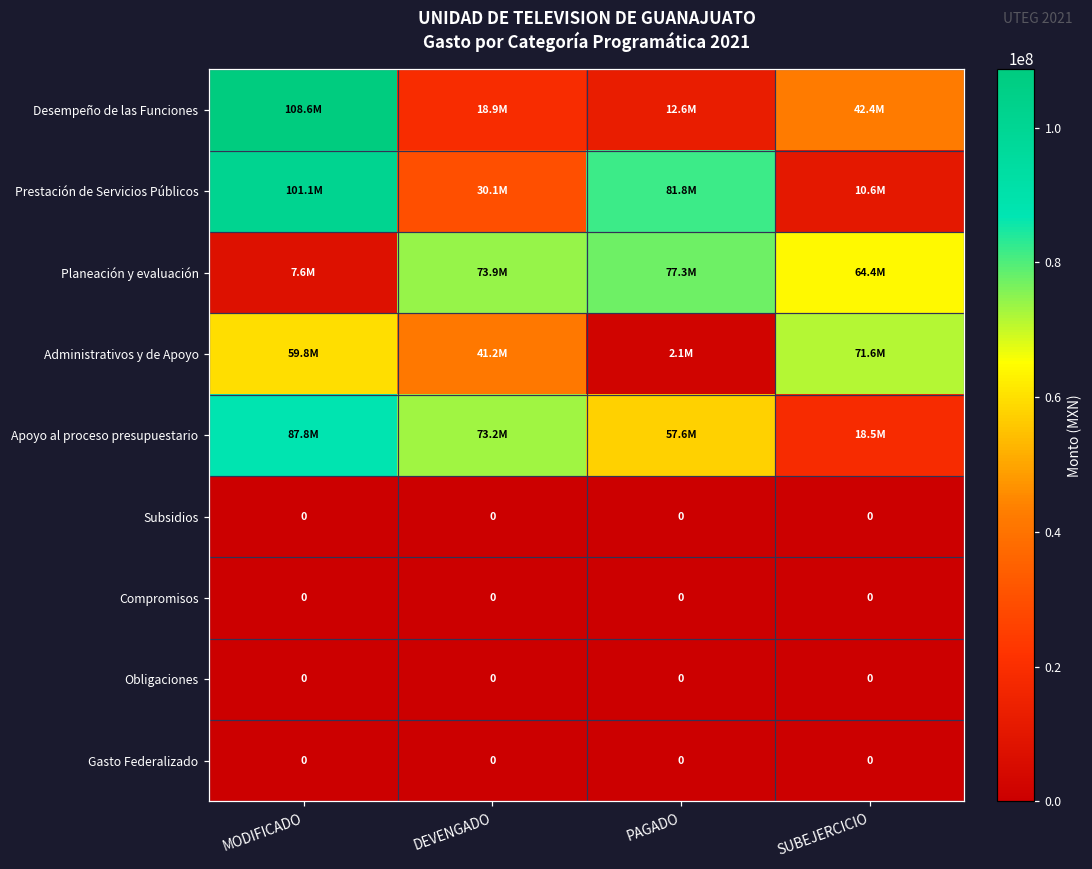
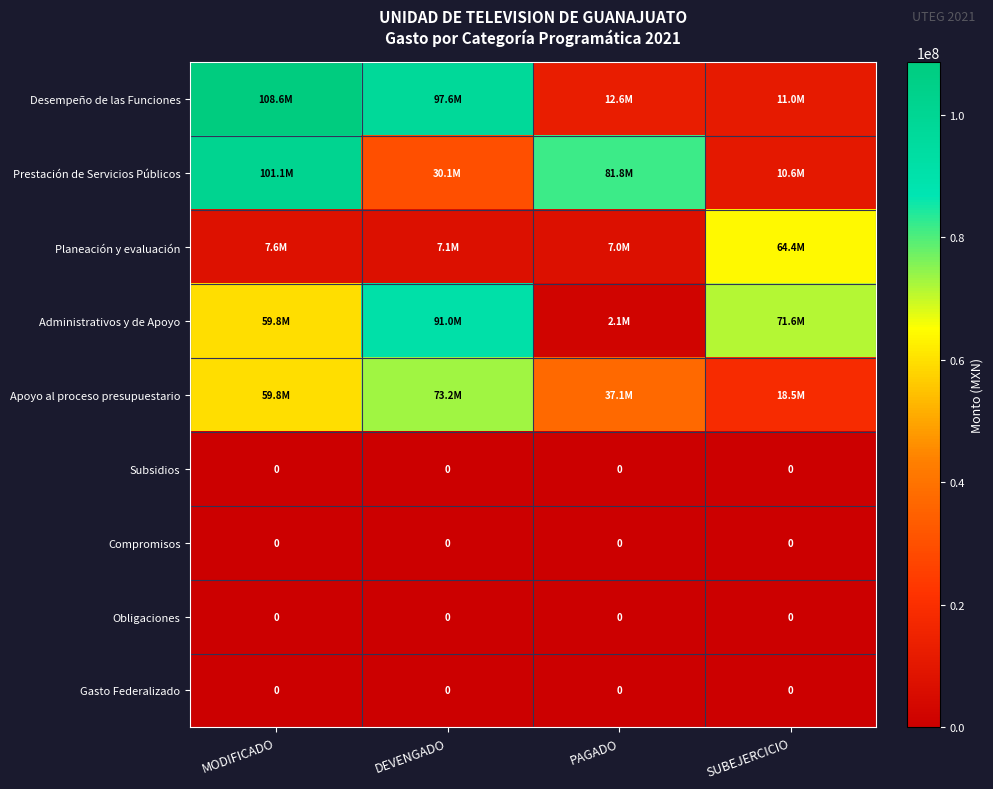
Desempeño de las Funciones, DEVENGADO: 18.9M -> 97.6M
Desempeño de las Funciones, SUBEJERCICIO: 42.4M -> 11.0M
Planeación y evaluación, DEVENGADO: 73.9M -> 7.1M
Planeación y evaluación, PAGADO: 77.3M -> 7.0M
Administrativos y de Apoyo, DEVENGADO: 41.2M -> 91.0M
Apoyo al proceso presupuestario, MODIFICADO: 87.8M -> 59.8M
Apoyo al proceso presupuestario, PAGADO: 57.6M -> 37.1M
